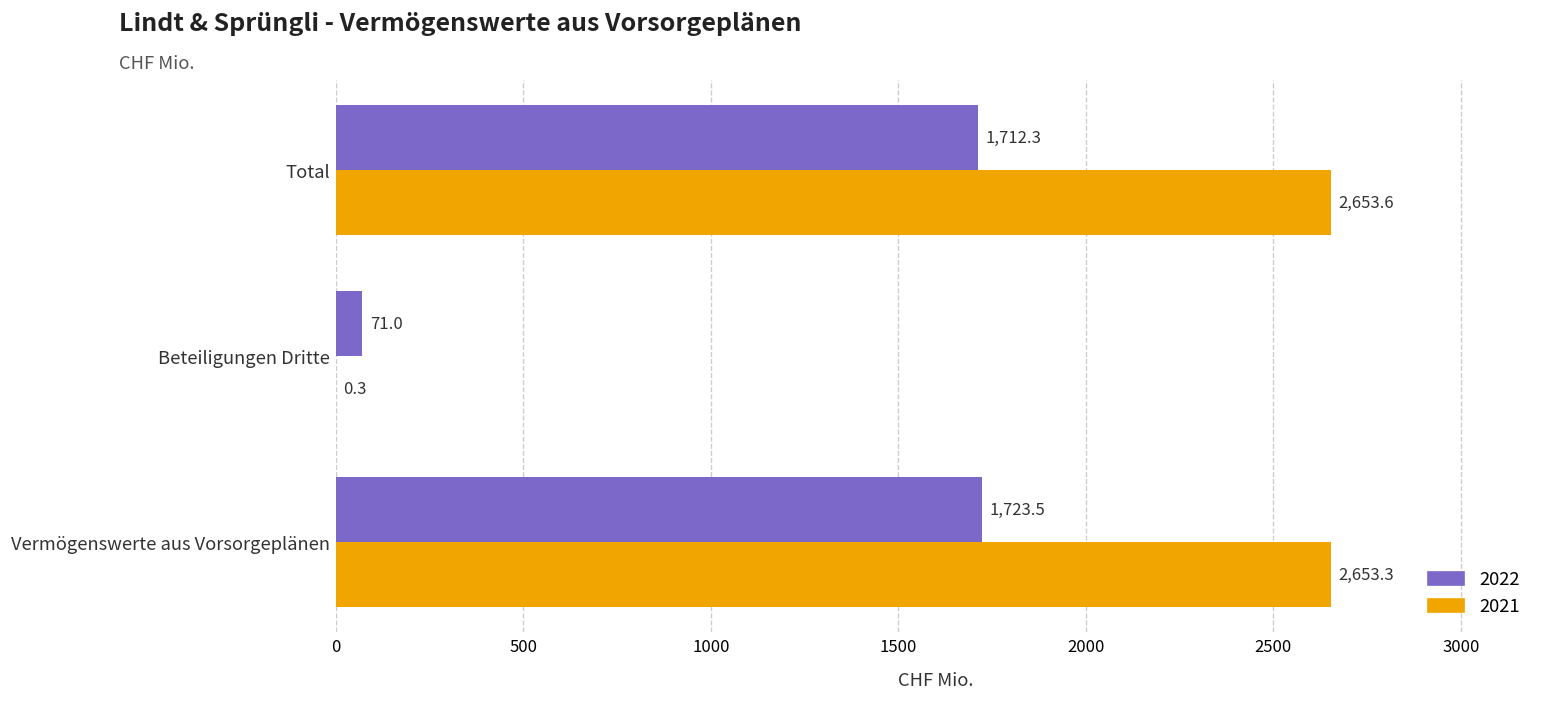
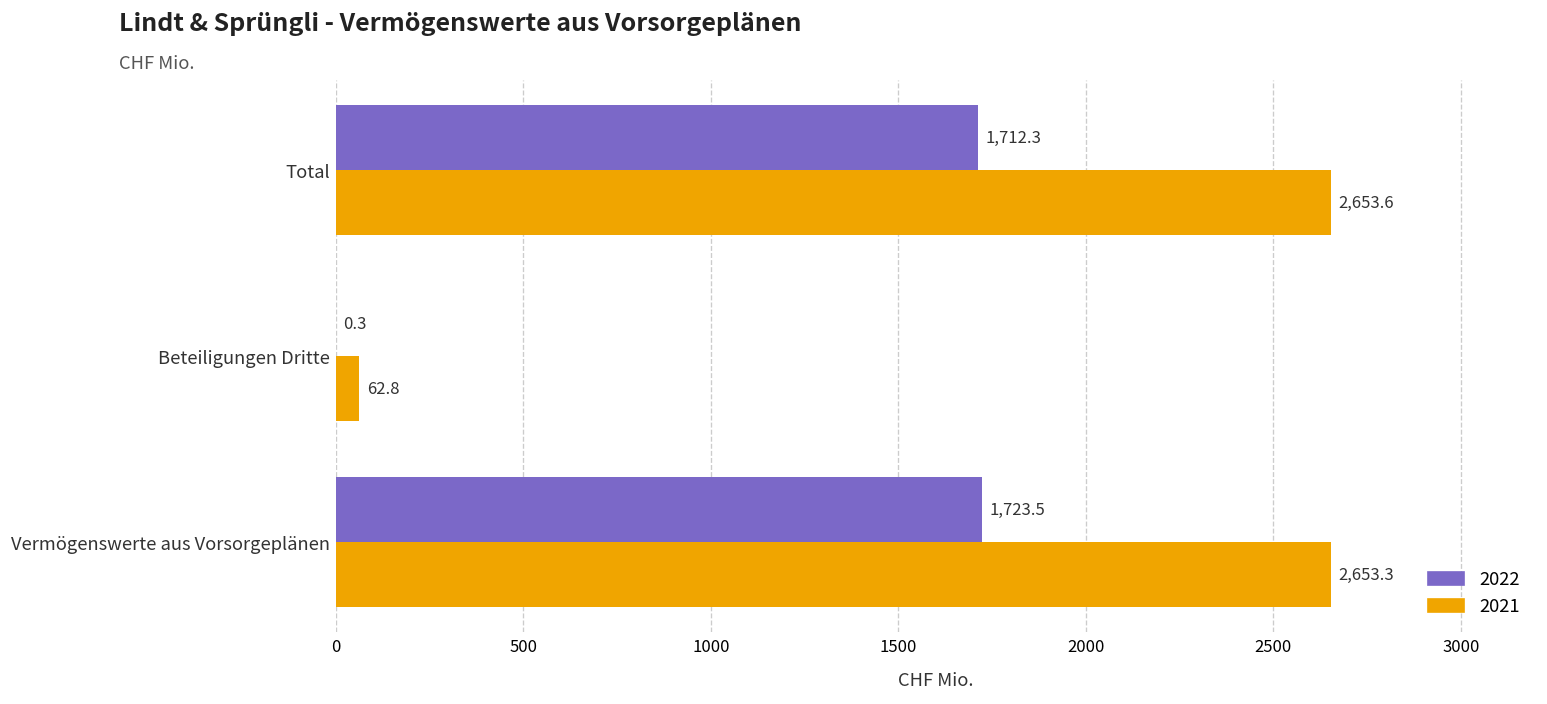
2022, Beteiligungen Dritte: 71.0 -> 0.3
2021, Beteiligungen Dritte: 0.3 -> 62.8
